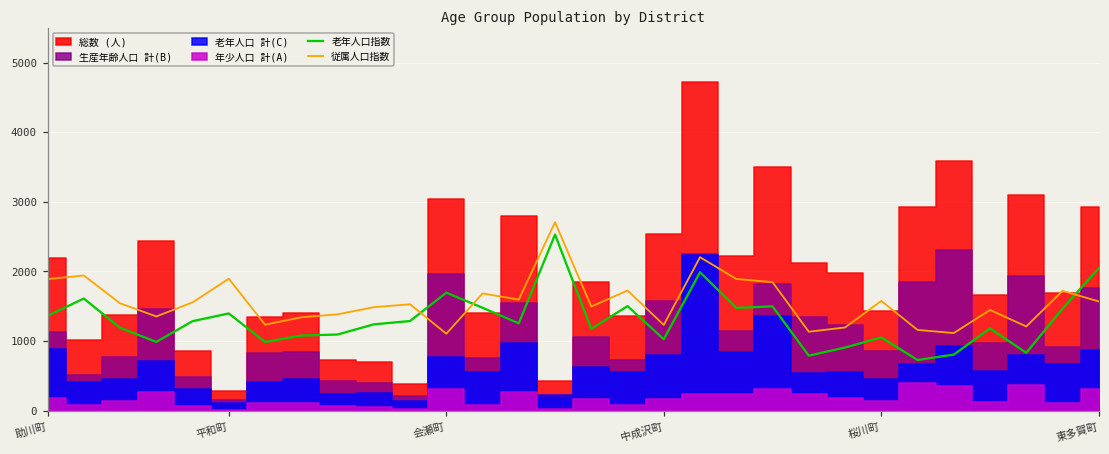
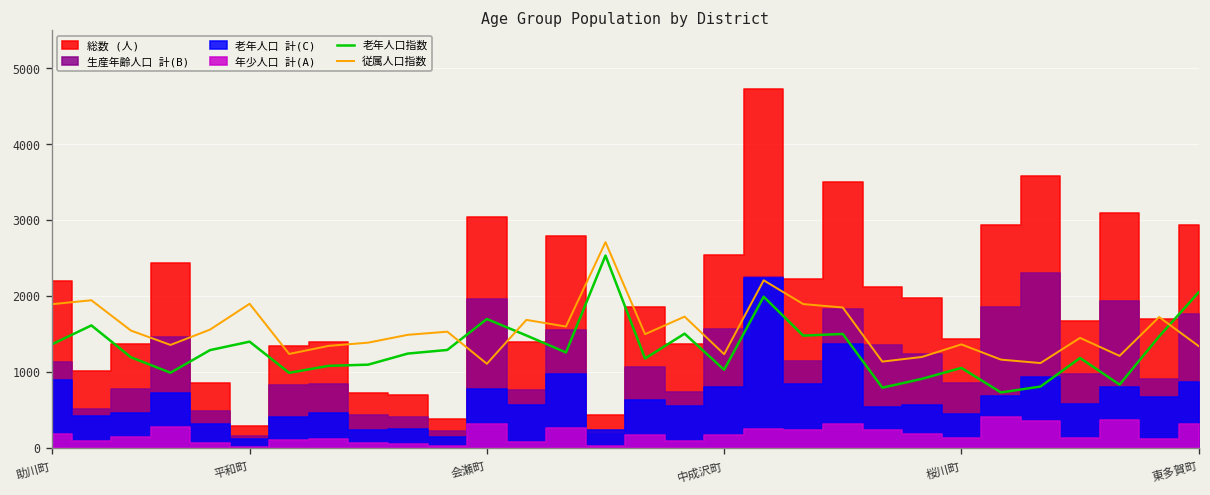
従属人口指数, 桜川町: 1600 -> 1400
従属人口指数, 東多賀町: 1600 -> 1300
